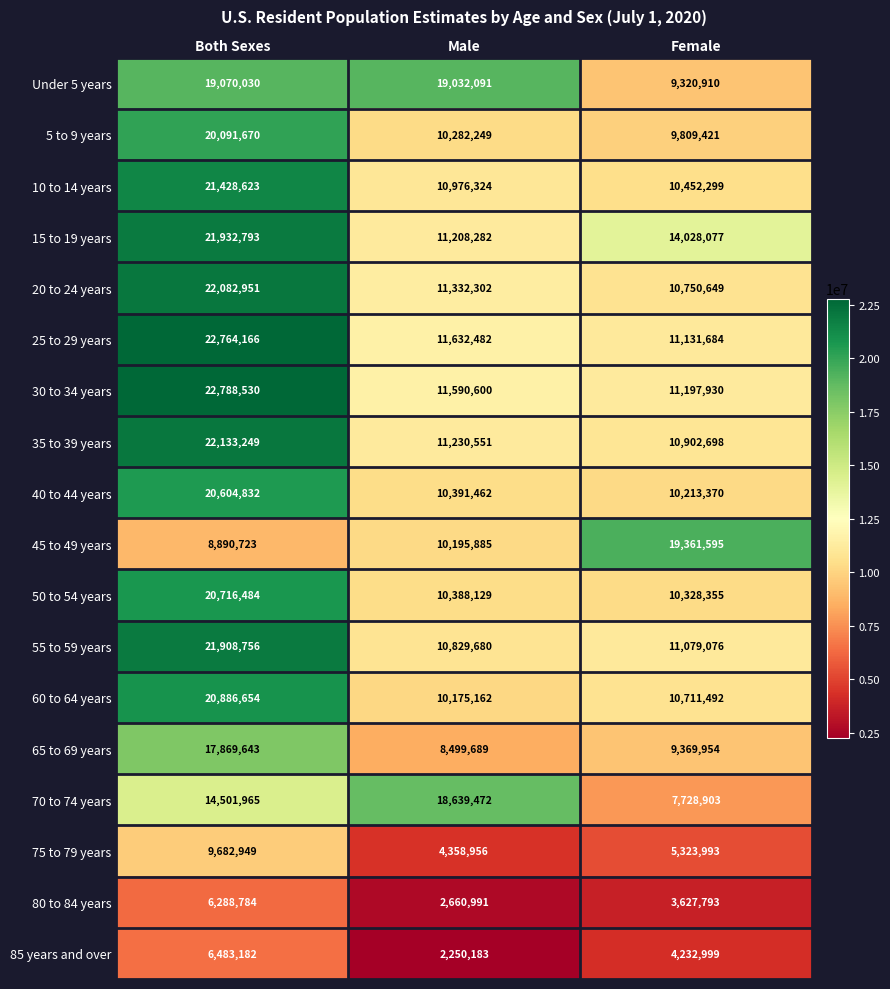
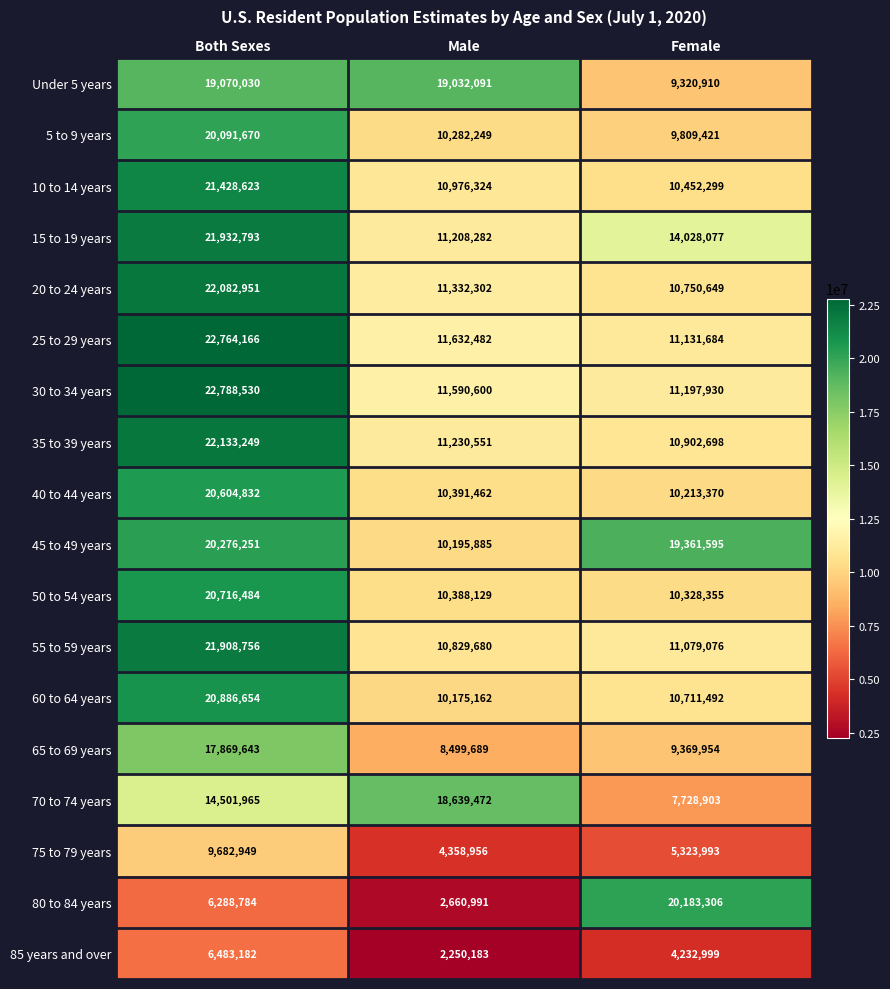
45 to 49 years, Both Sexes: 8,890,723 -> 20,276,251
80 to 84 years, Female: 3,627,793 -> 20,183,306
